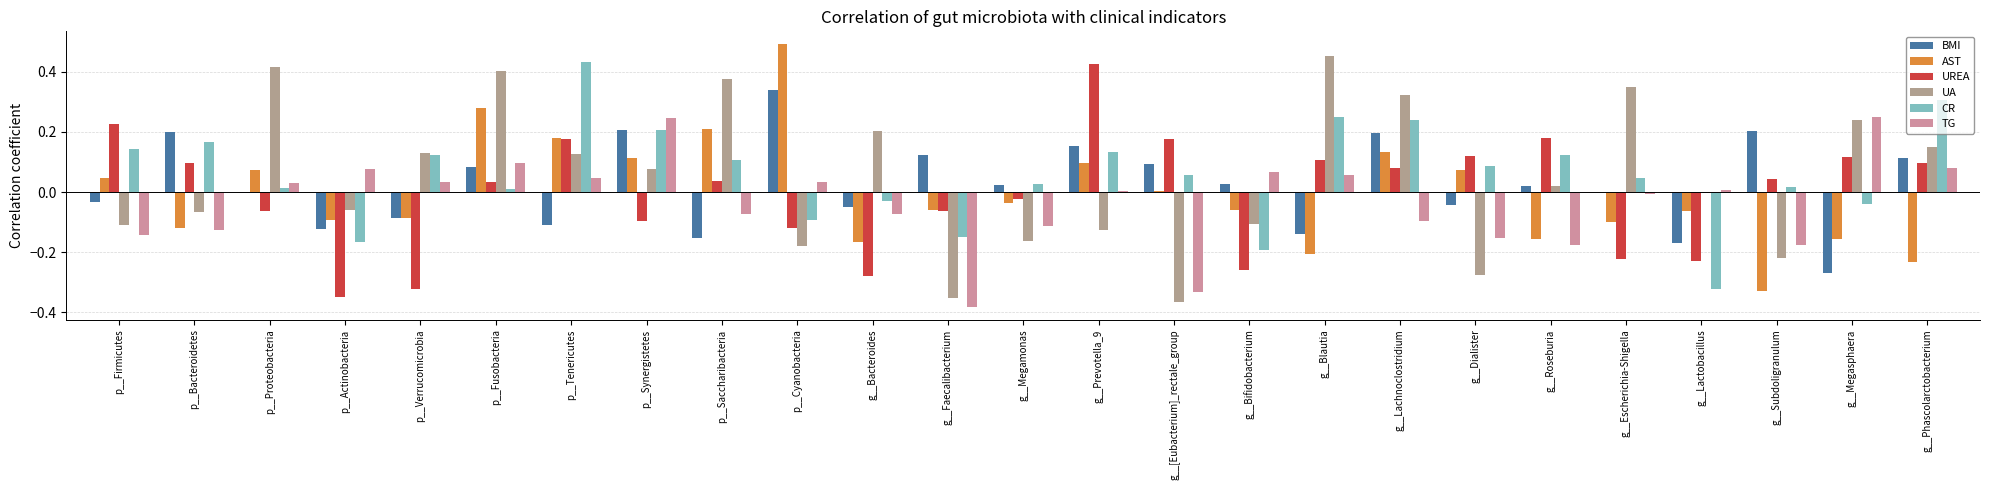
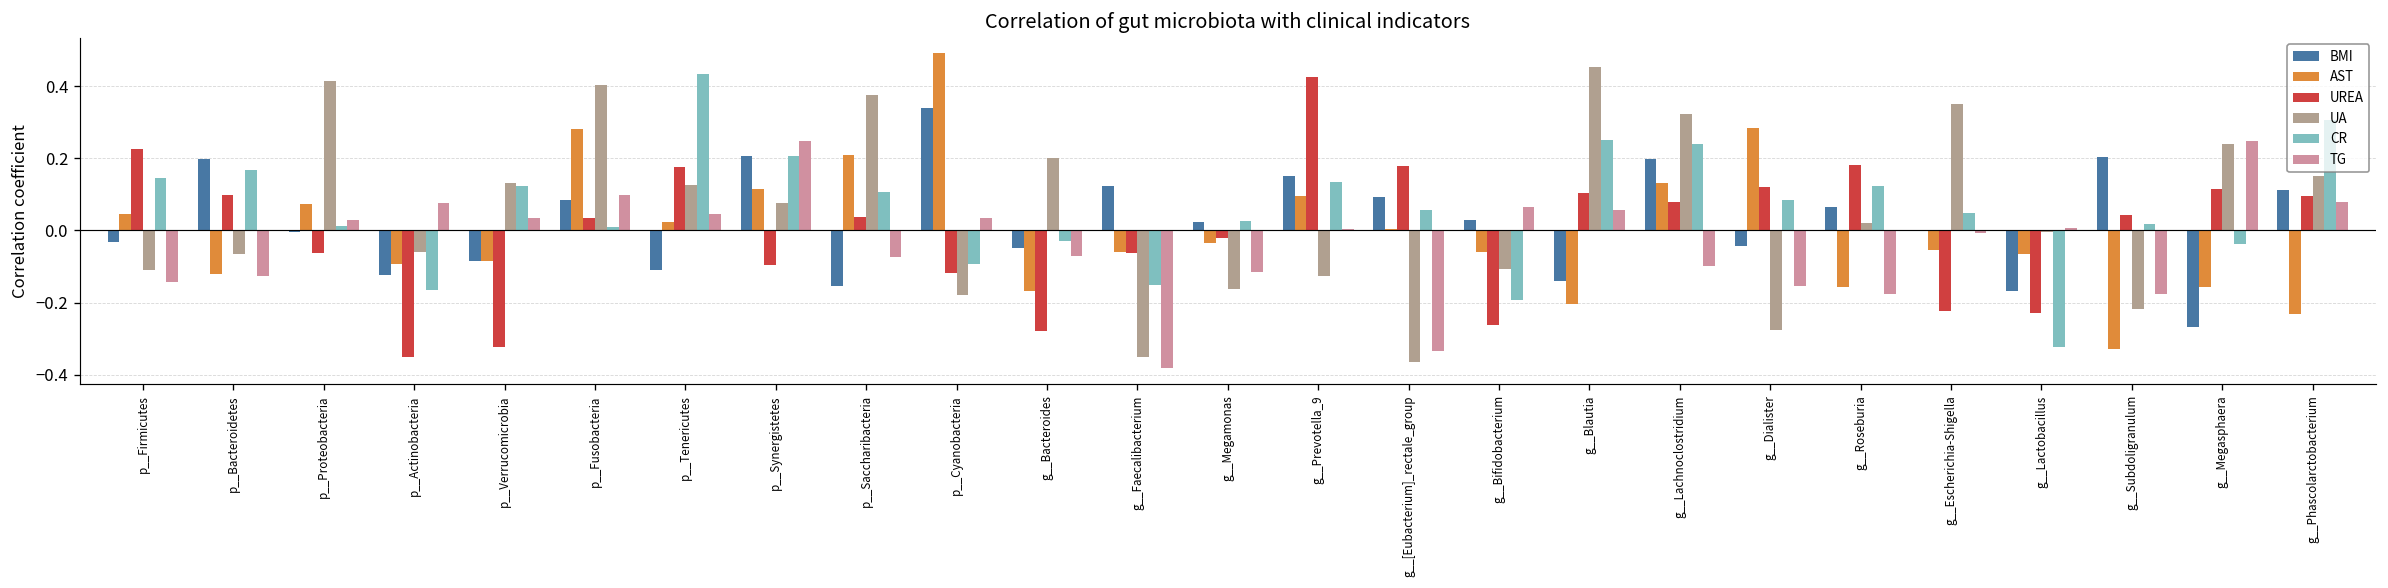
AST, p__Tenericutes: 0.18 -> 0.02
AST, g__Dialister: 0.07 -> 0.28
BMI, g__Roseburia: 0.02 -> 0.07
AST, g__Escherichia-Shigella: -0.10 -> -0.05
